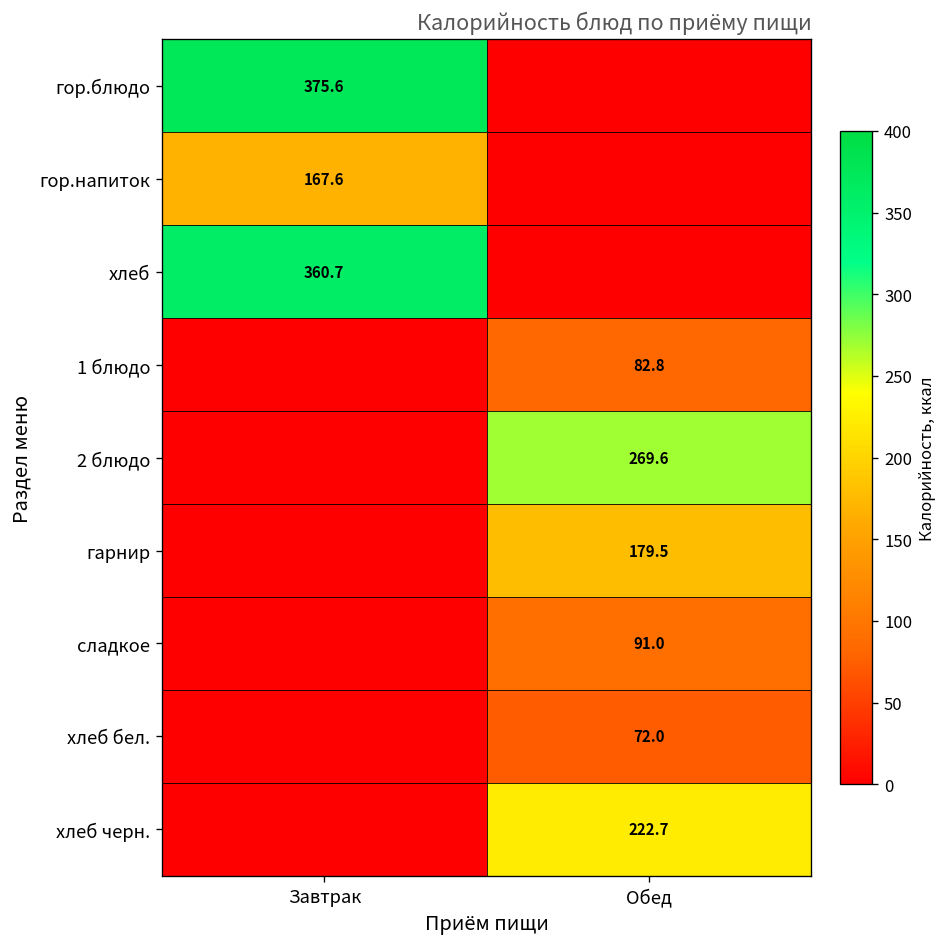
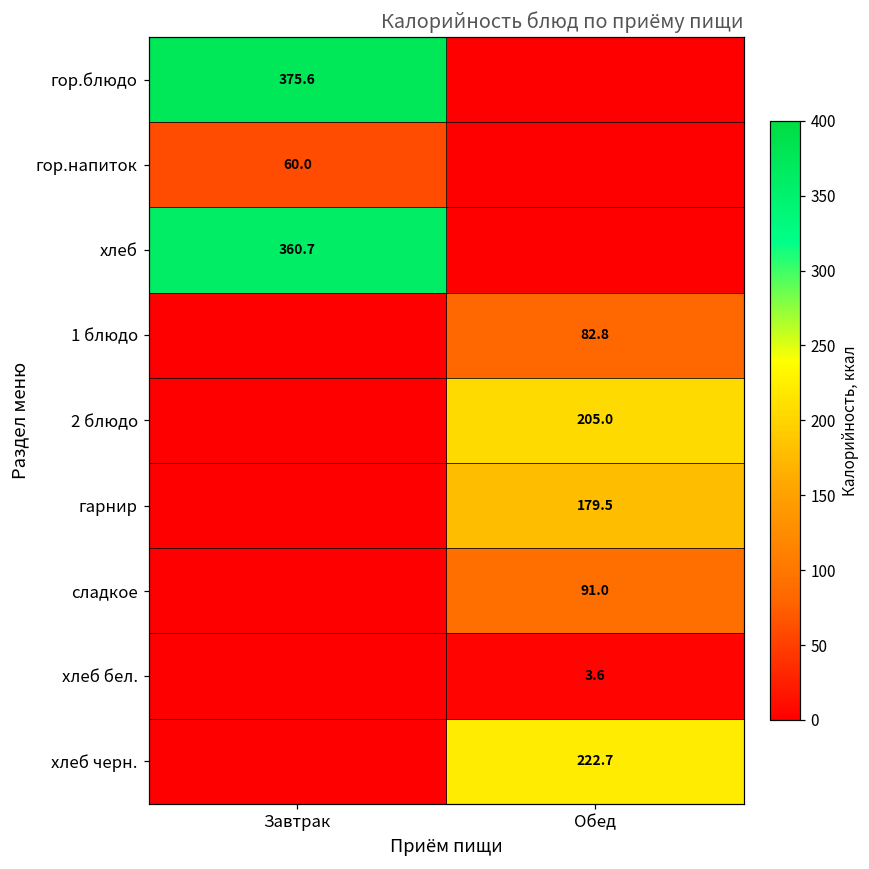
гор.напиток, Завтрак: 167.6 -> 60.0
2 блюдо, Обед: 269.6 -> 205.0
хлеб бел., Обед: 72.0 -> 3.6
